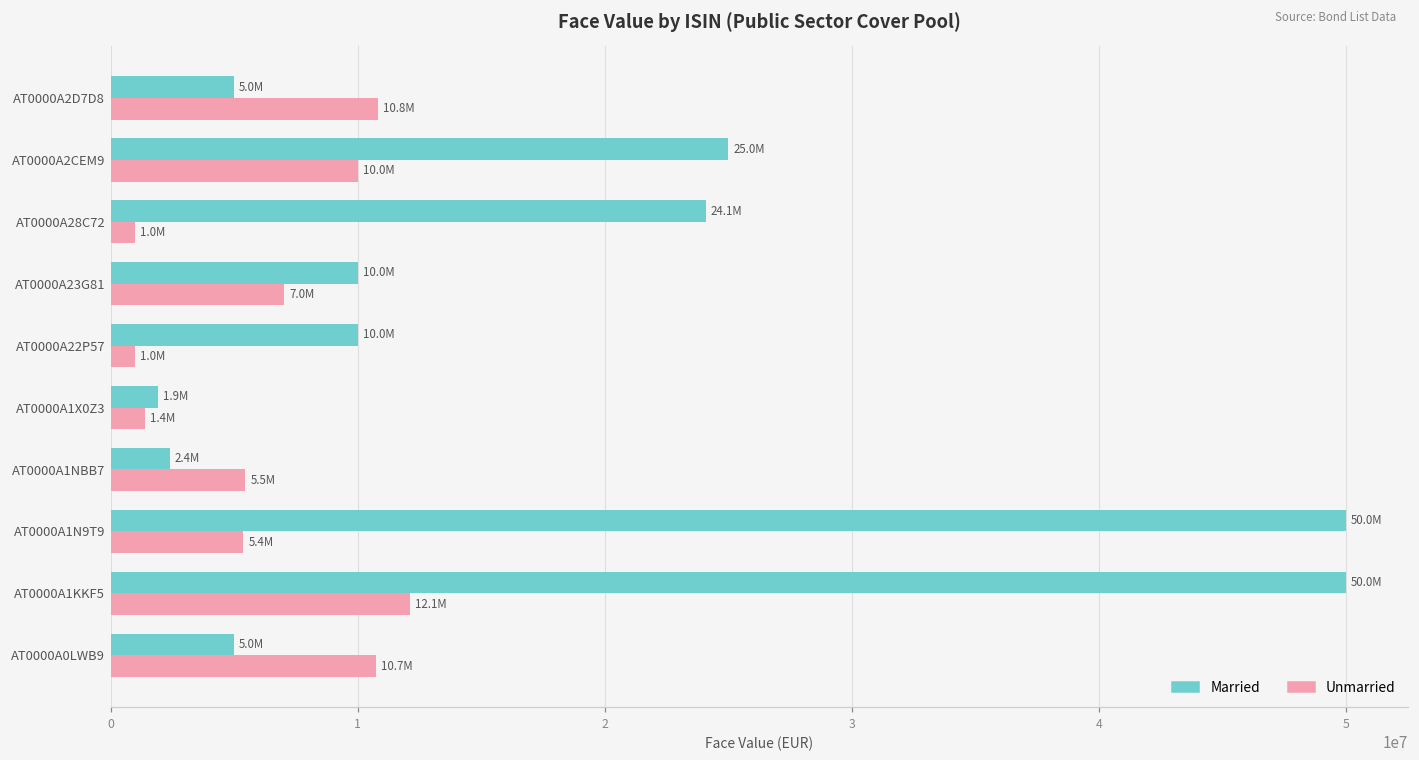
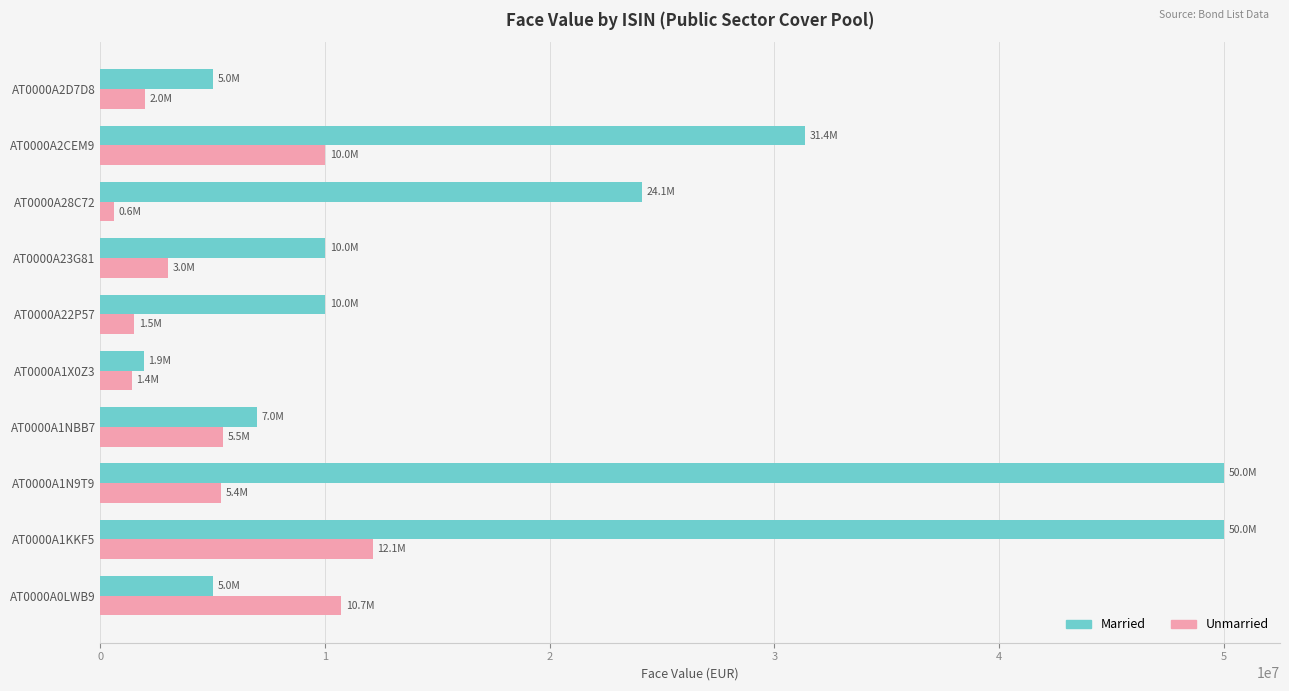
Unmarried, AT0000A2D7D8: 10.8M -> 2.0M
Married, AT0000A2CEM9: 25.0M -> 31.4M
Unmarried, AT0000A28C72: 1.0M -> 0.6M
Unmarried, AT0000A23G81: 7.0M -> 3.0M
Unmarried, AT0000A22P57: 1.0M -> 1.5M
Married, AT0000A1NBB7: 2.4M -> 7.0M
